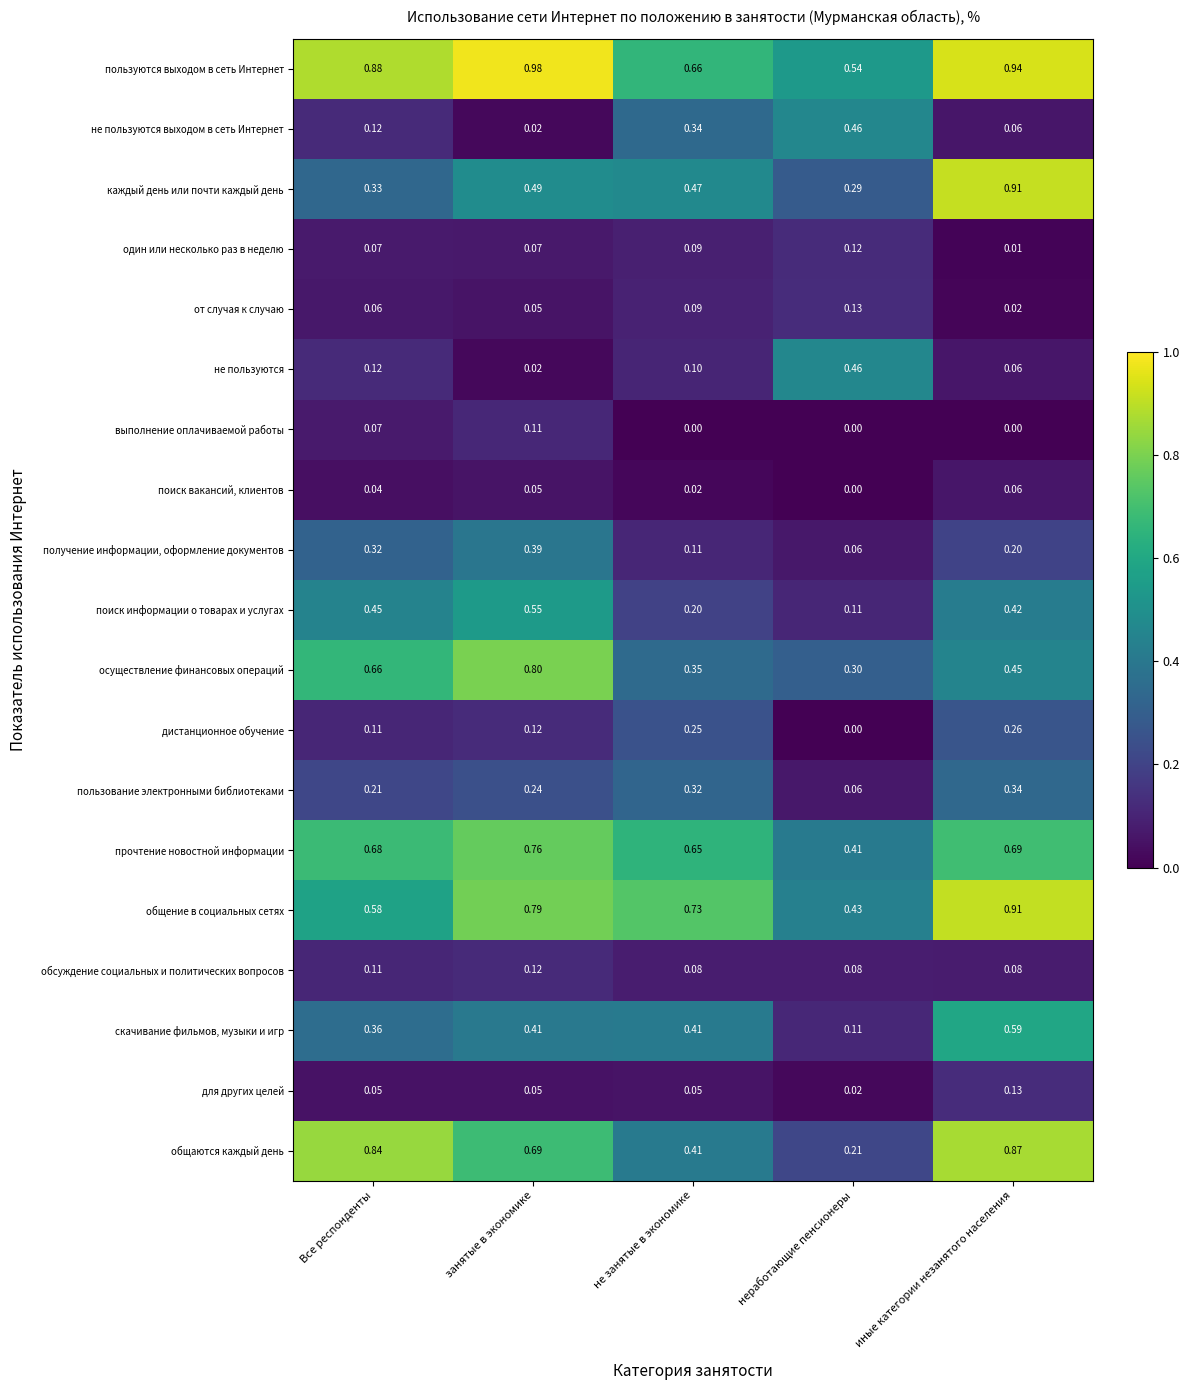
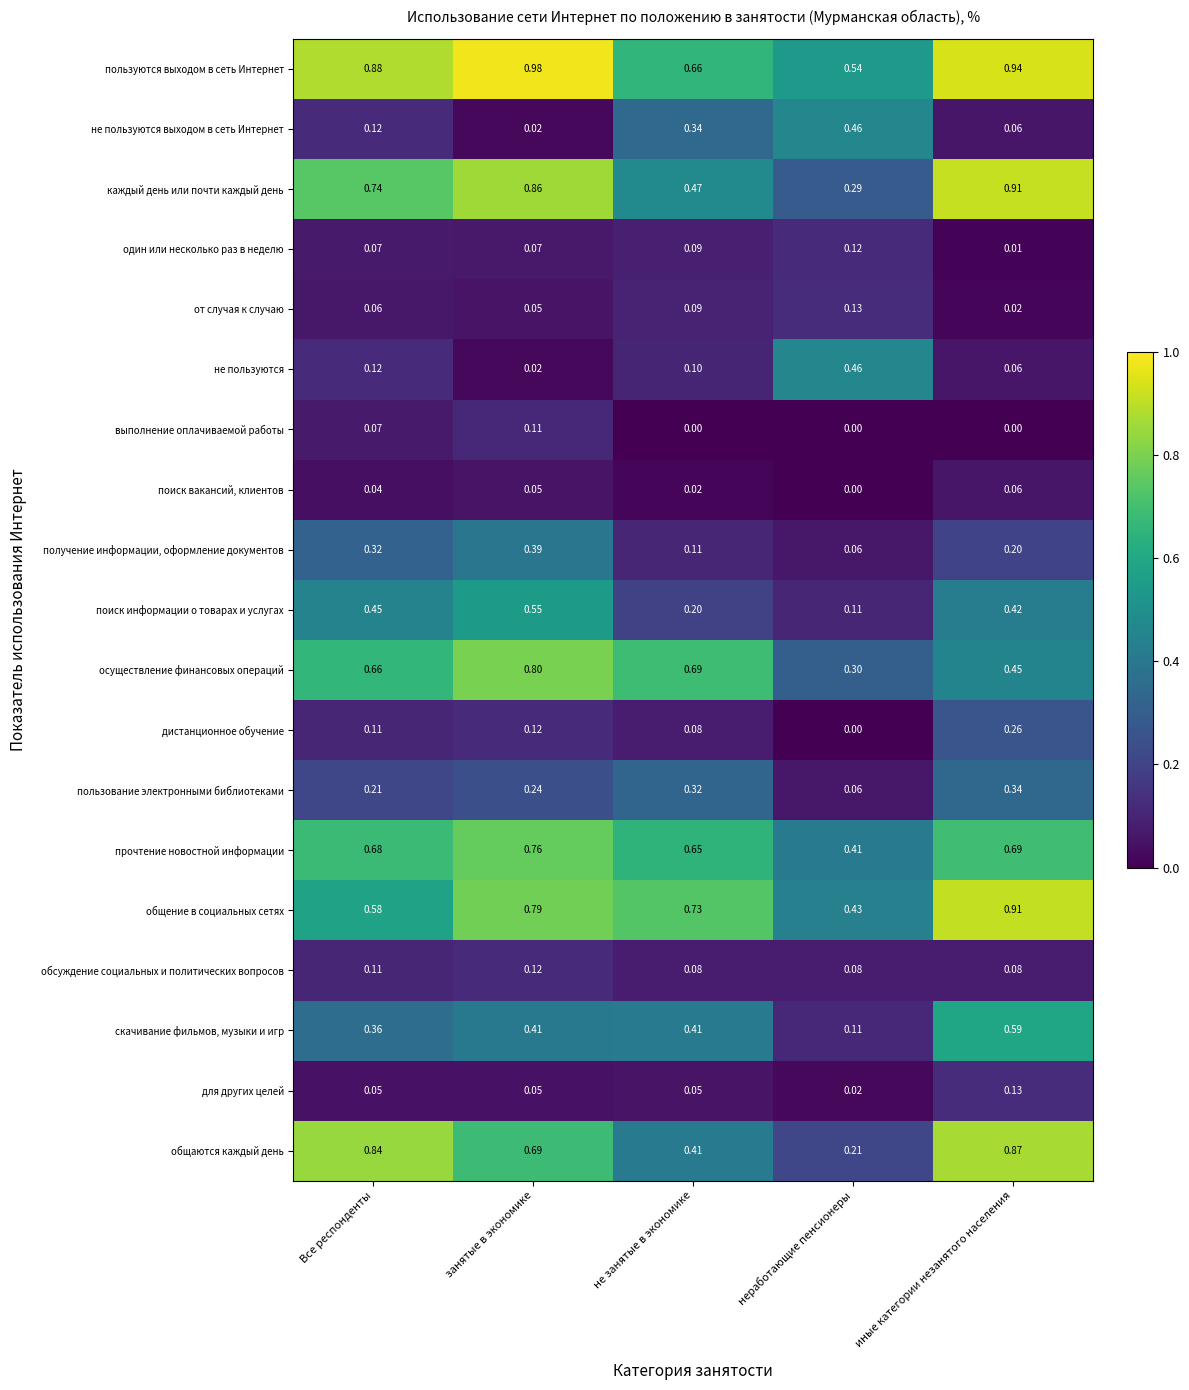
каждый день или почти каждый день, Все респонденты: 0.33 -> 0.74
каждый день или почти каждый день, занятые в экономике: 0.49 -> 0.86
осуществление финансовых операций, не занятые в экономике: 0.35 -> 0.69
дистанционное обучение, не занятые в экономике: 0.25 -> 0.08
